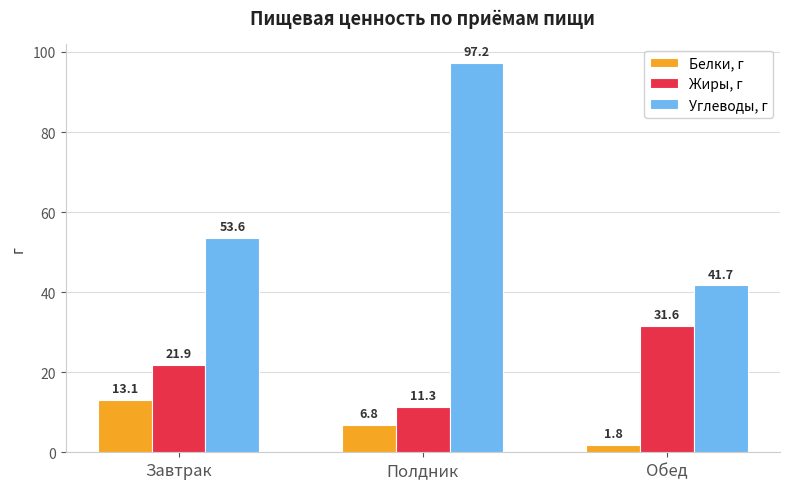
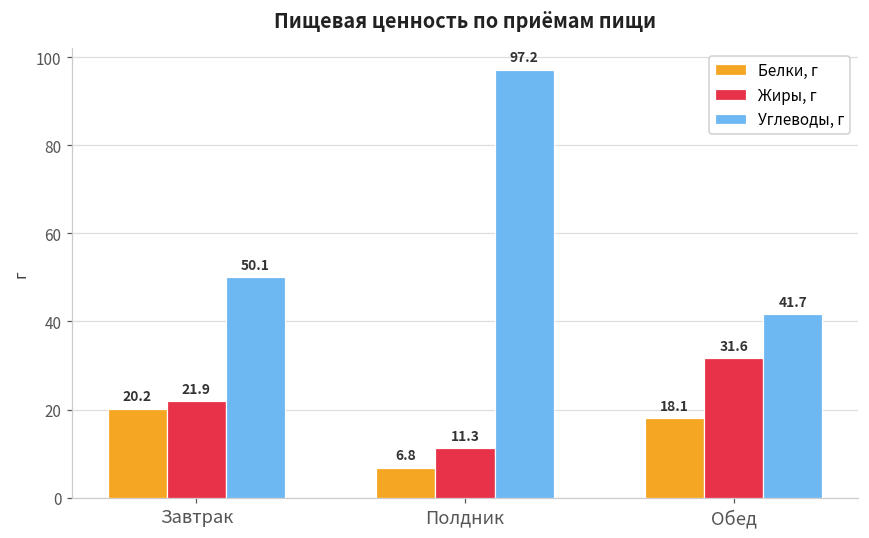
Белки, г, Завтрак: 13.1 -> 20.2
Углеводы, г, Завтрак: 53.6 -> 50.1
Белки, г, Обед: 1.8 -> 18.1
